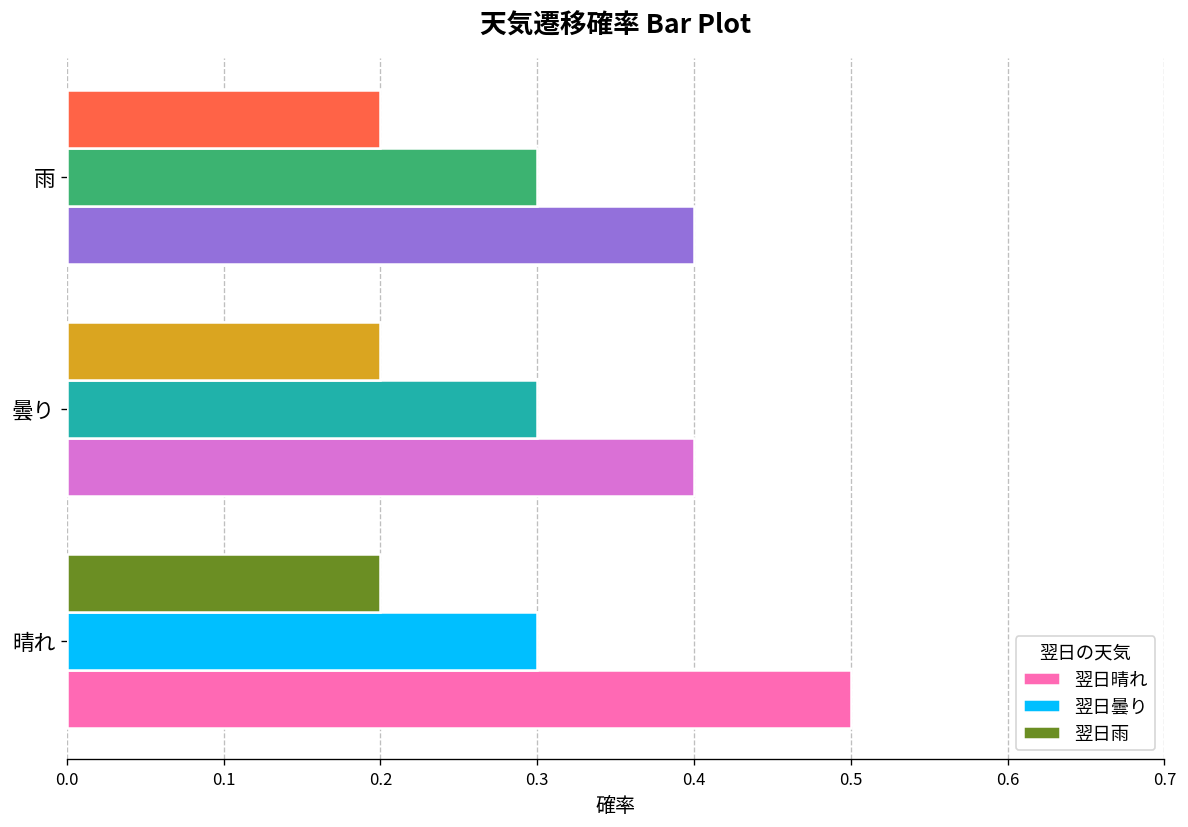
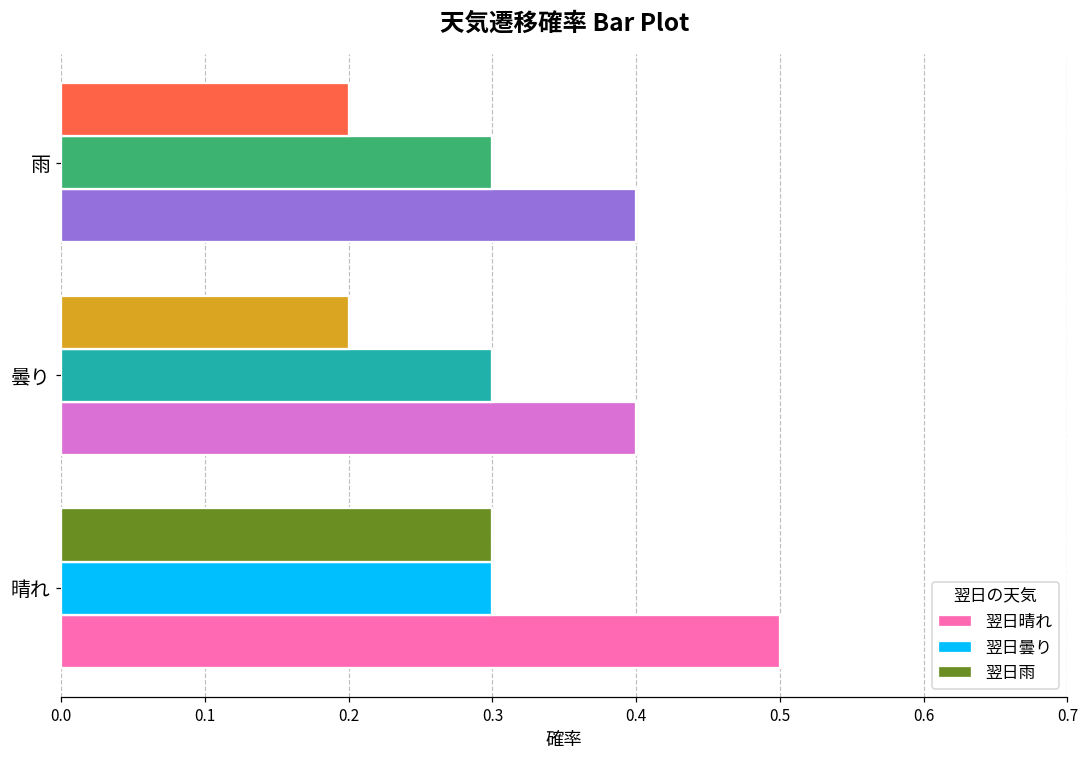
翌日雨, 晴れ: 0.2 -> 0.3
